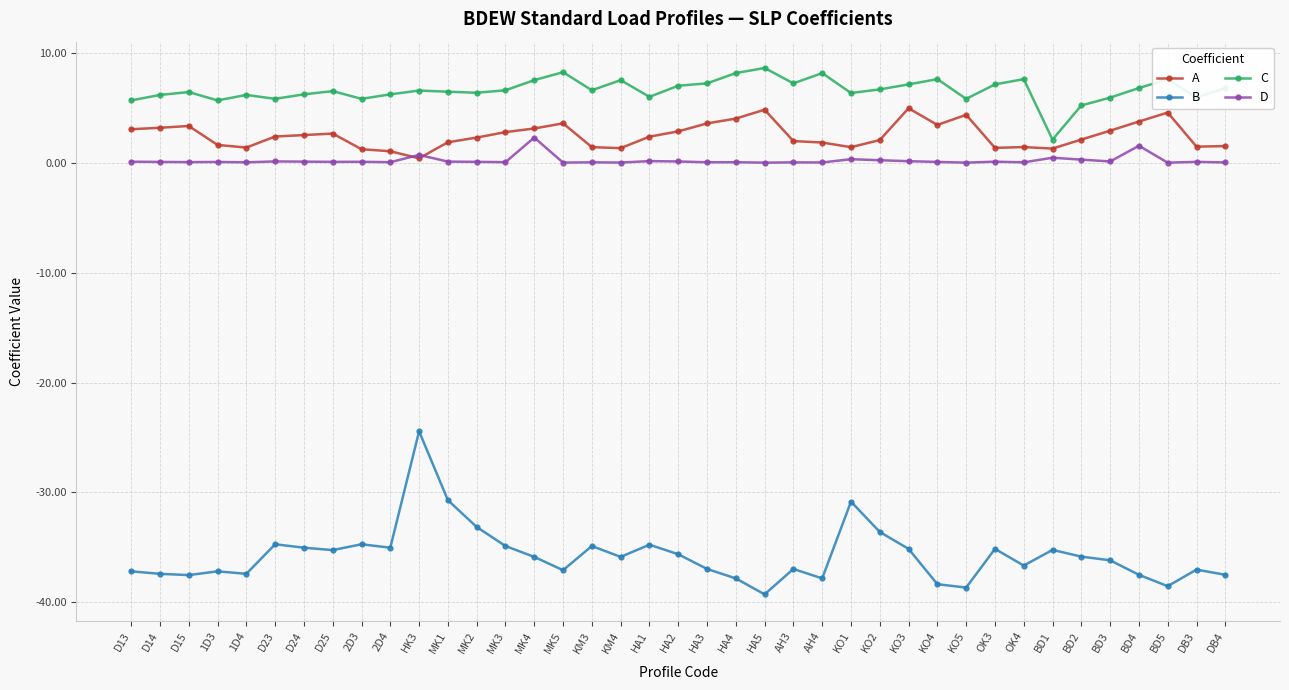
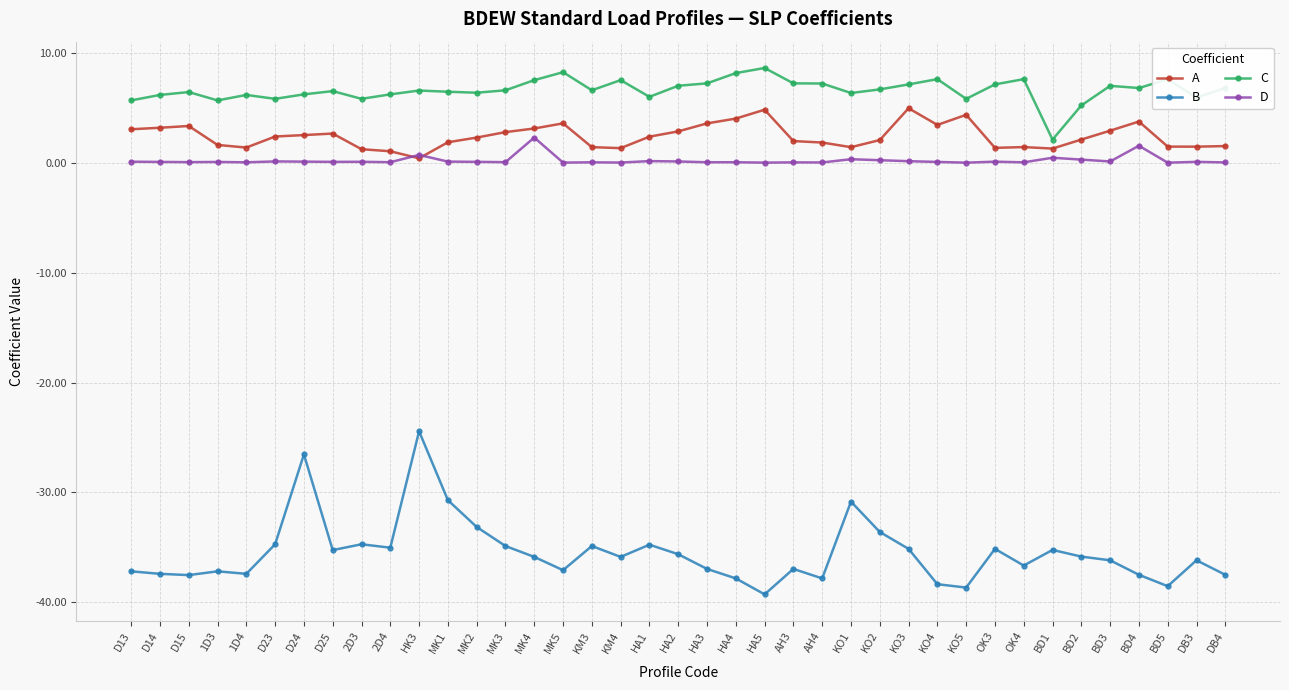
B, D24: -35.0 -> -26.5
C, AH4: 8.2 -> 7.2
C, BD3: 5.9 -> 7.0
A, BD5: 4.6 -> 1.5
B, DB3: -37.0 -> -36.2
